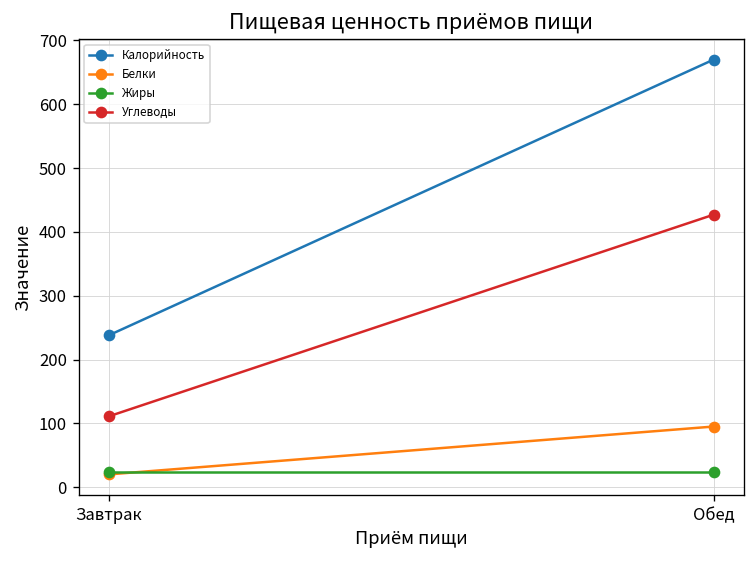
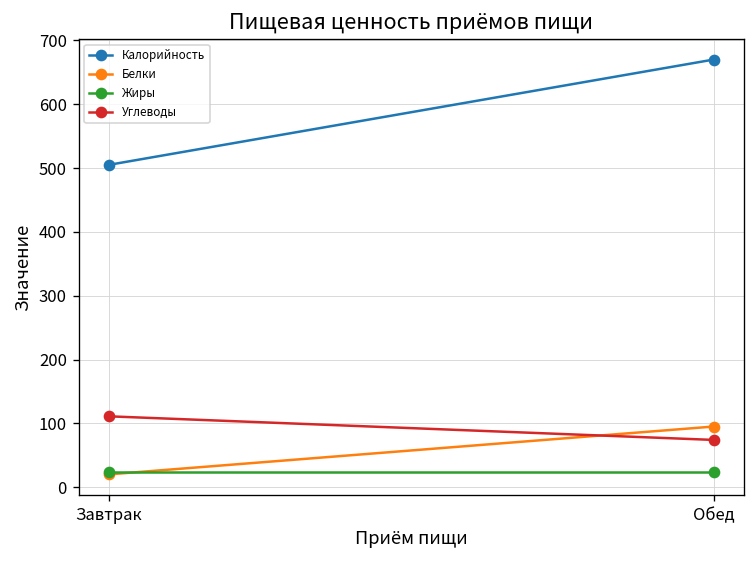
Калорийность, Завтрак: 240 -> 510
Углеводы, Обед: 430 -> 70
